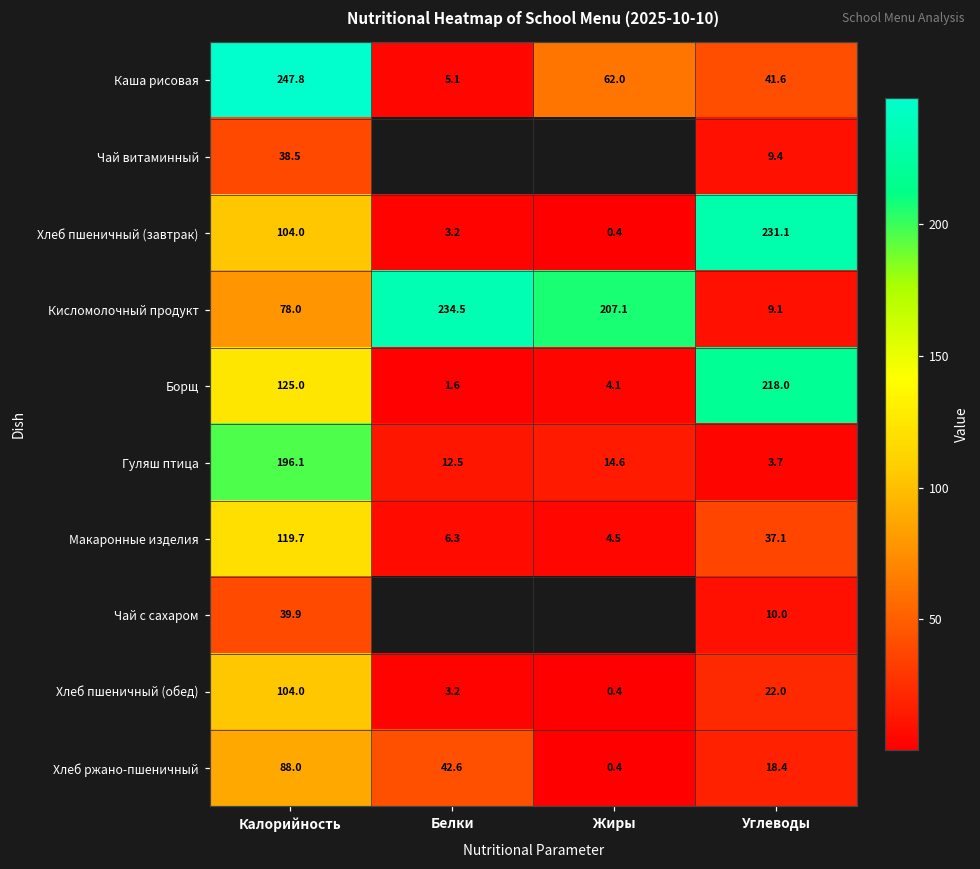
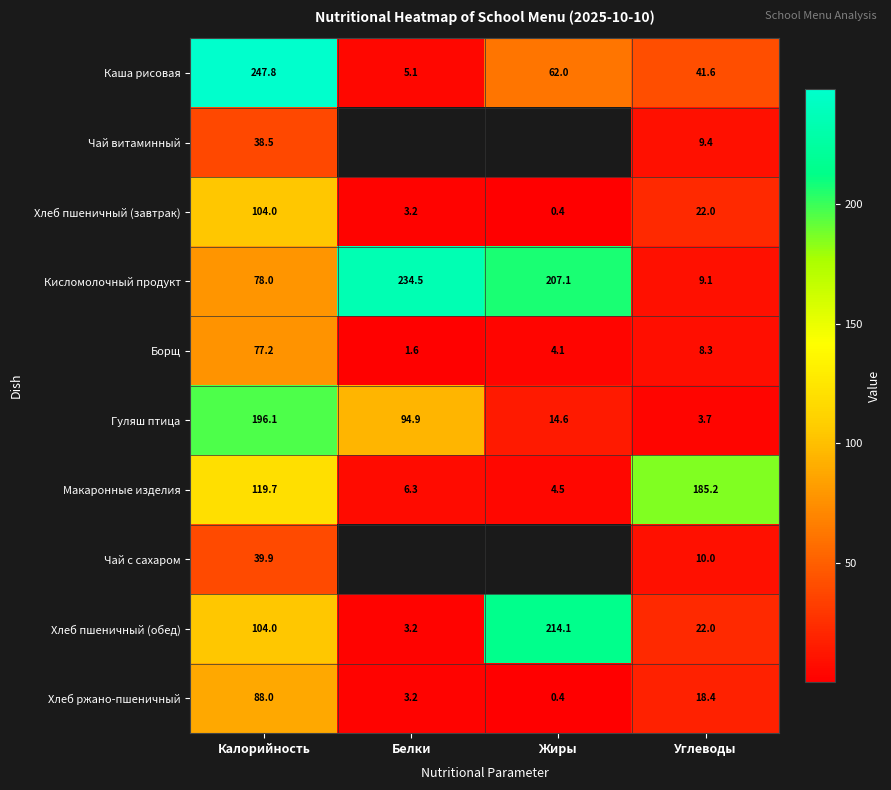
Хлеб пшеничный (завтрак), Углеводы: 231.1 -> 22.0
Борщ, Калорийность: 125.0 -> 77.2
Борщ, Углеводы: 218.0 -> 8.3
Гуляш птица, Белки: 12.5 -> 94.9
Макаронные изделия, Углеводы: 37.1 -> 185.2
Хлеб пшеничный (обед), Жиры: 0.4 -> 214.1
Хлеб ржано-пшеничный, Белки: 42.6 -> 3.2
